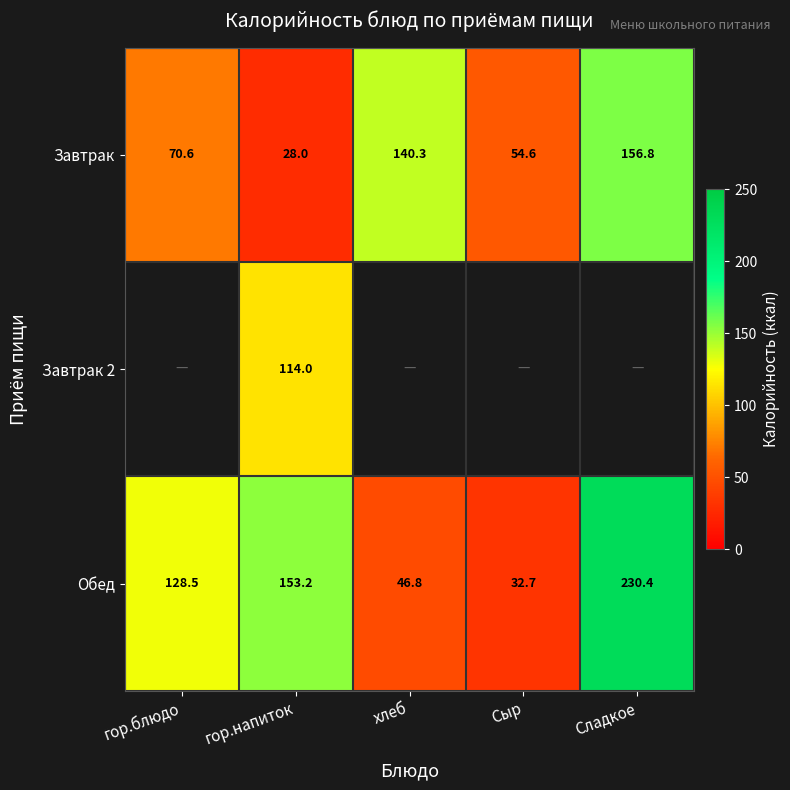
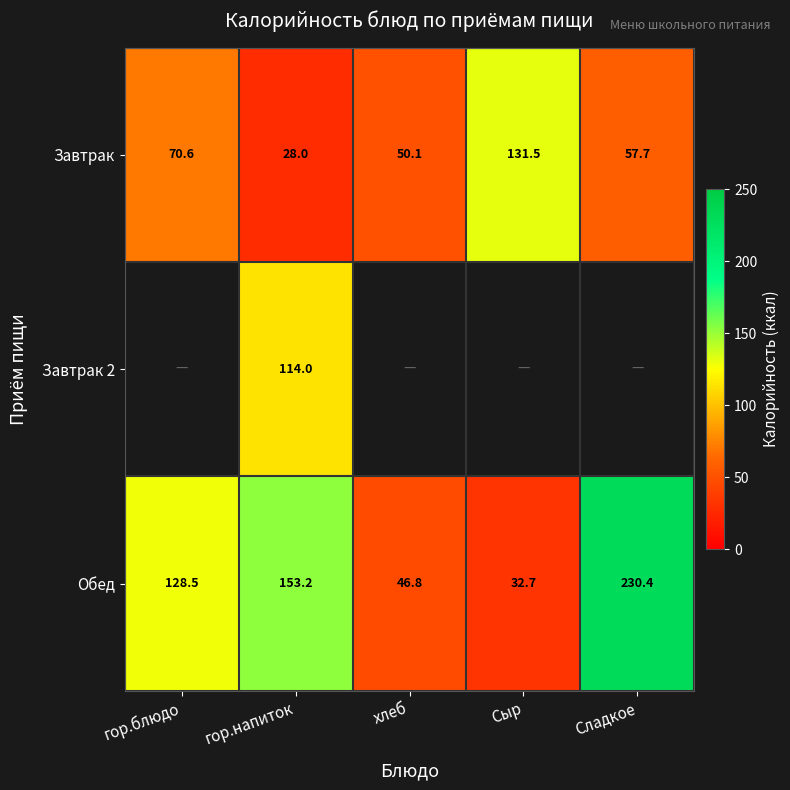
Завтрак, хлеб: 140.3 -> 50.1
Завтрак, Сыр: 54.6 -> 131.5
Завтрак, Сладкое: 156.8 -> 57.7
